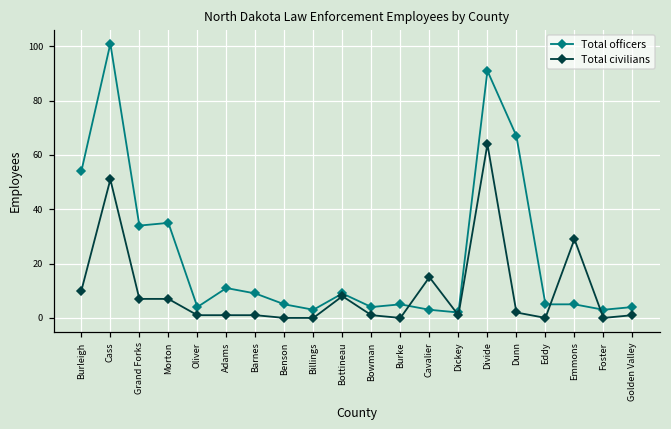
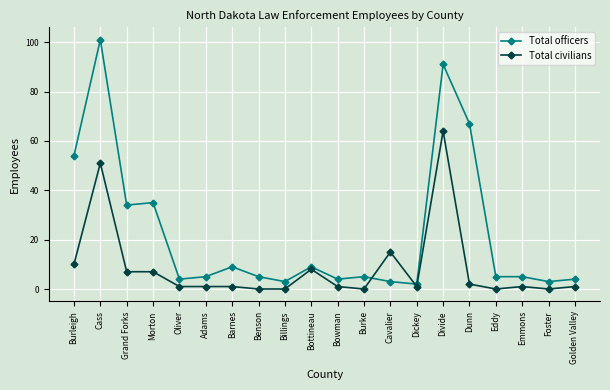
Total officers, Adams: 11 -> 5
Total civilians, Emmons: 29 -> 1
